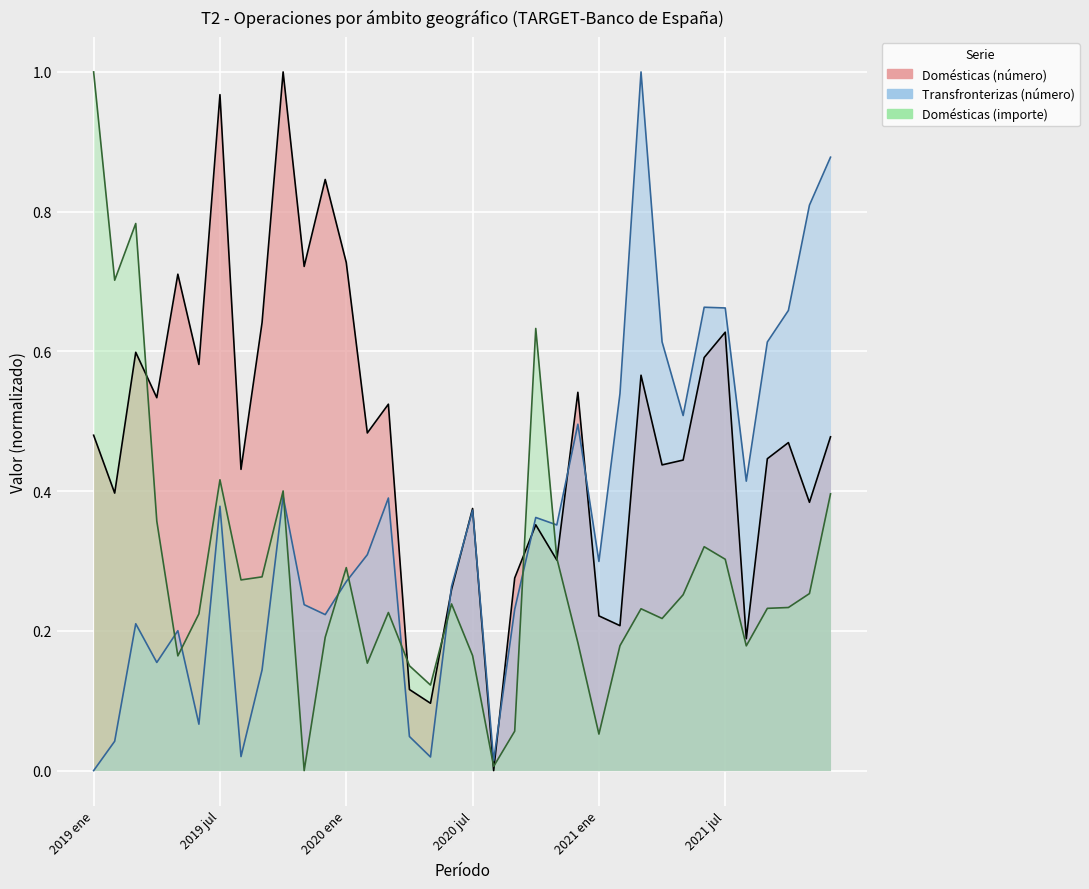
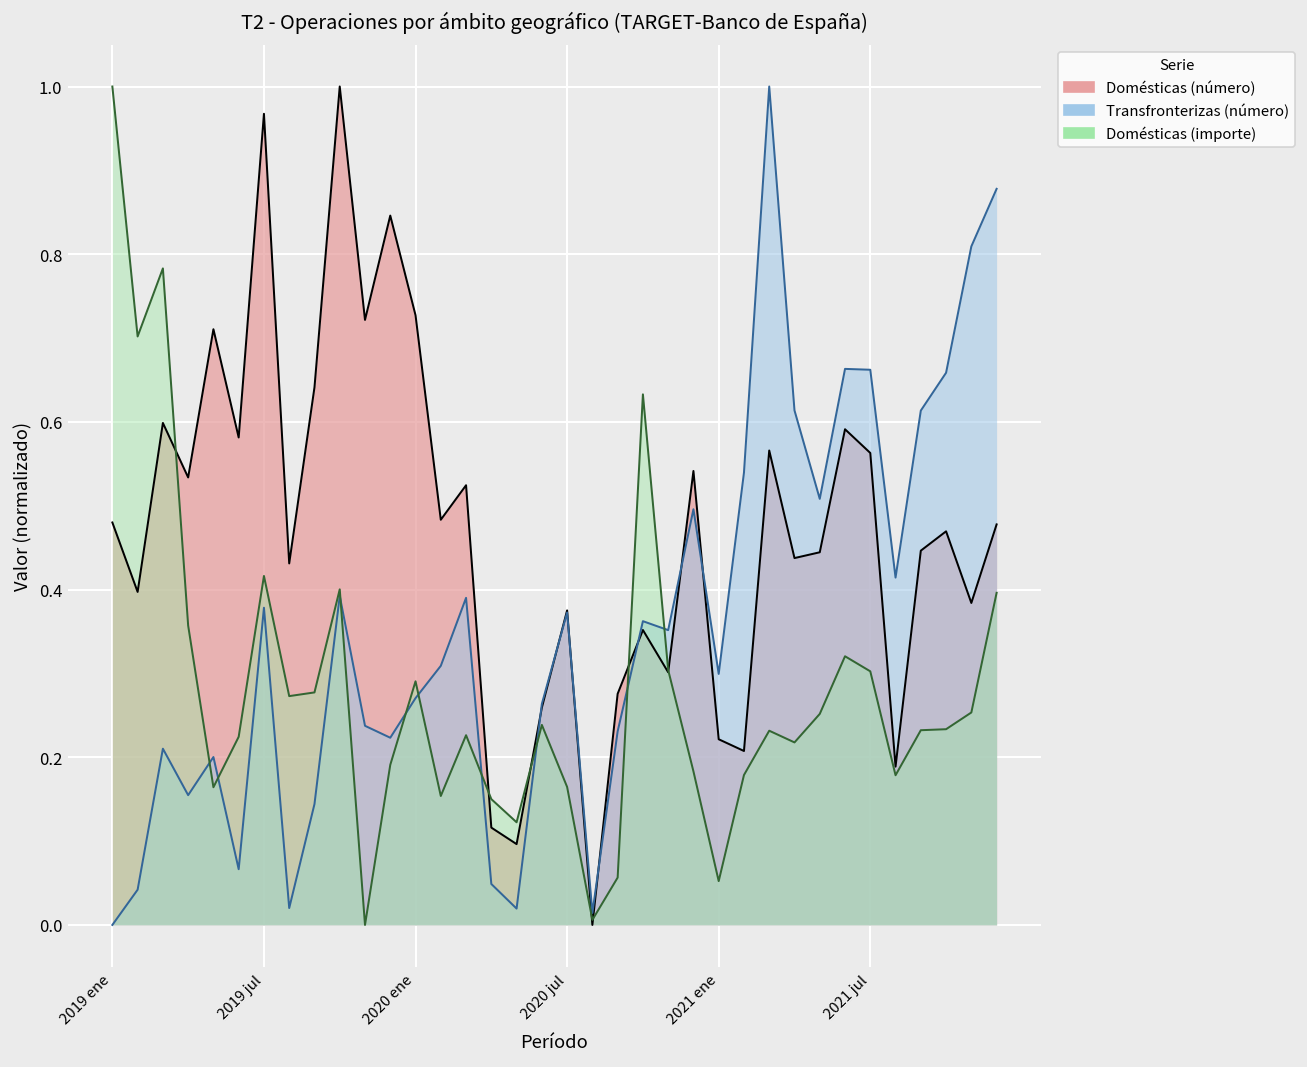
Domésticas (número), 2021 jul: 0.63 -> 0.56
